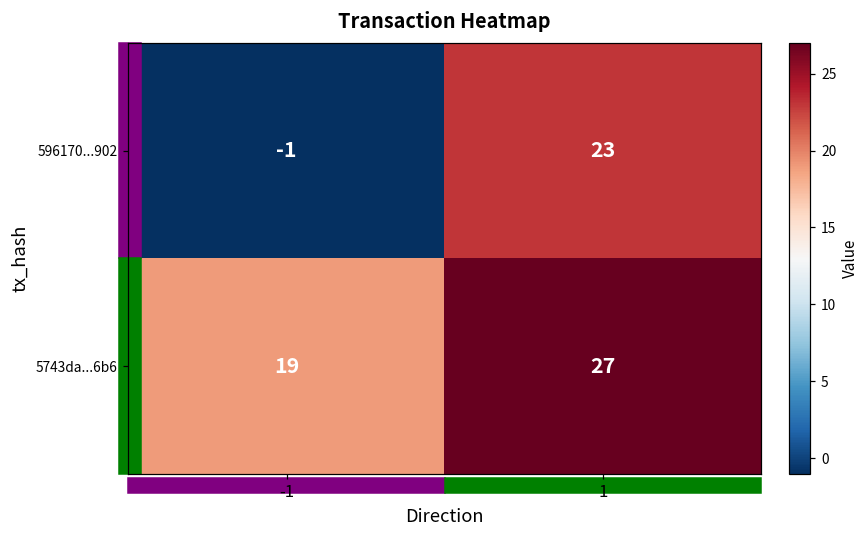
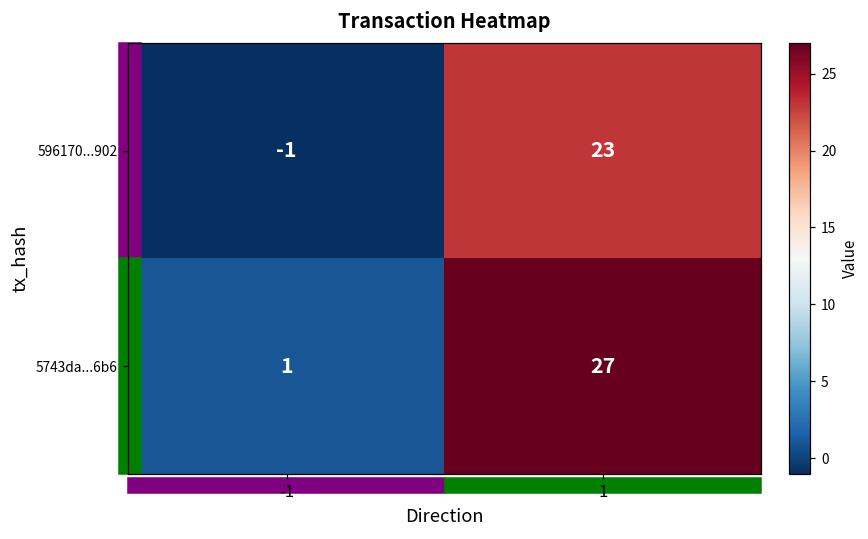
5743da...6b6, -1: 19 -> 1
